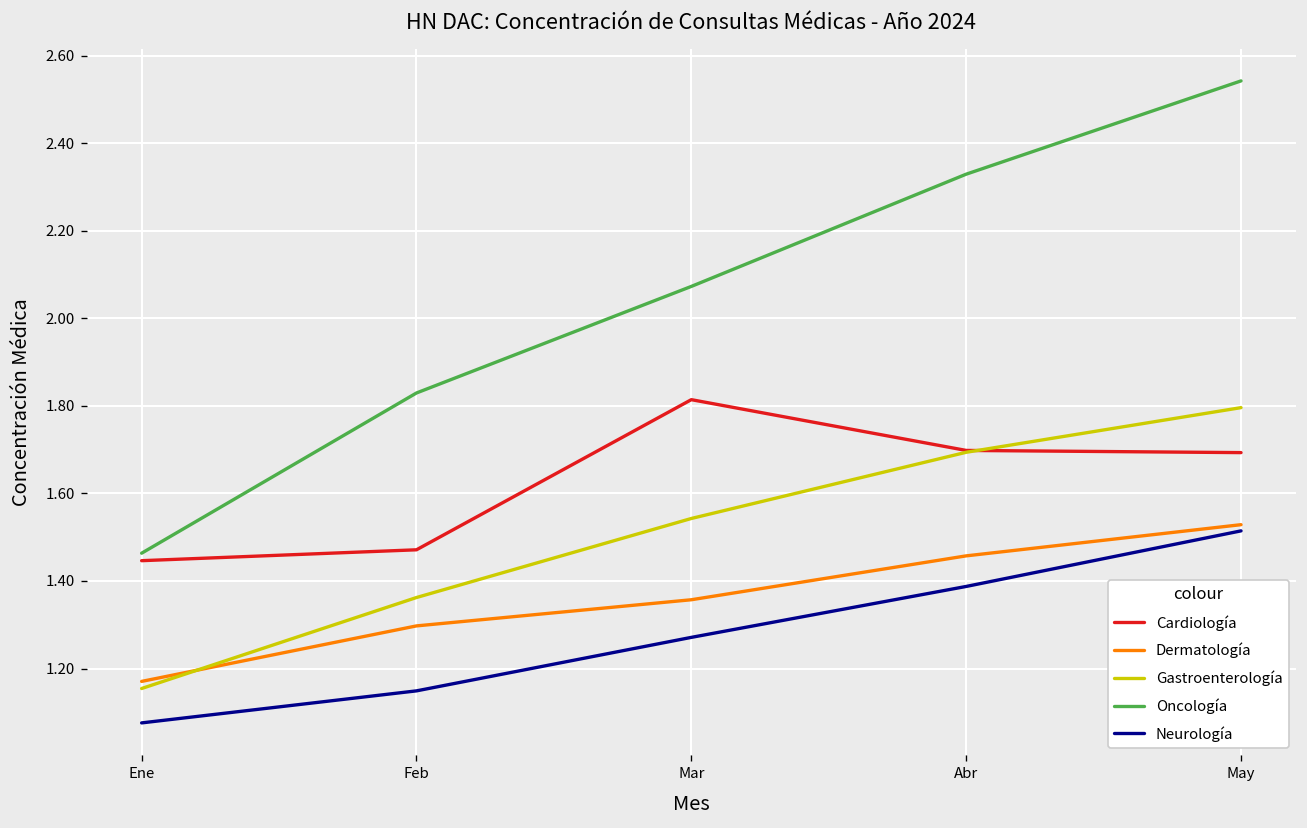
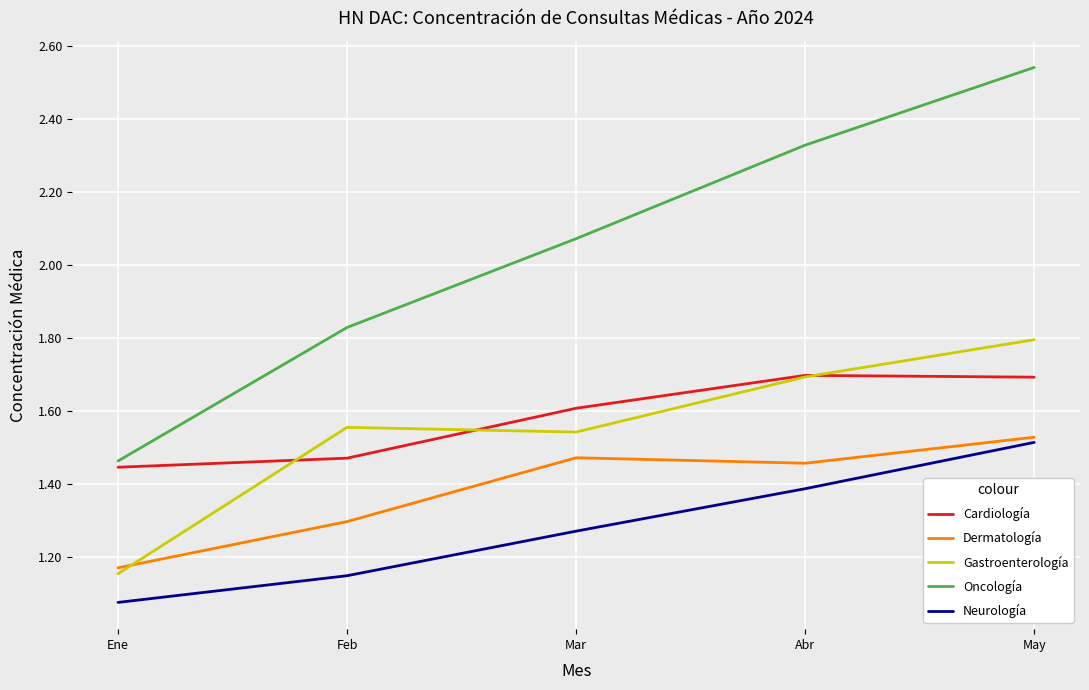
Gastroenterología, Feb: 1.36 -> 1.56
Cardiología, Mar: 1.81 -> 1.61
Dermatología, Mar: 1.36 -> 1.47
